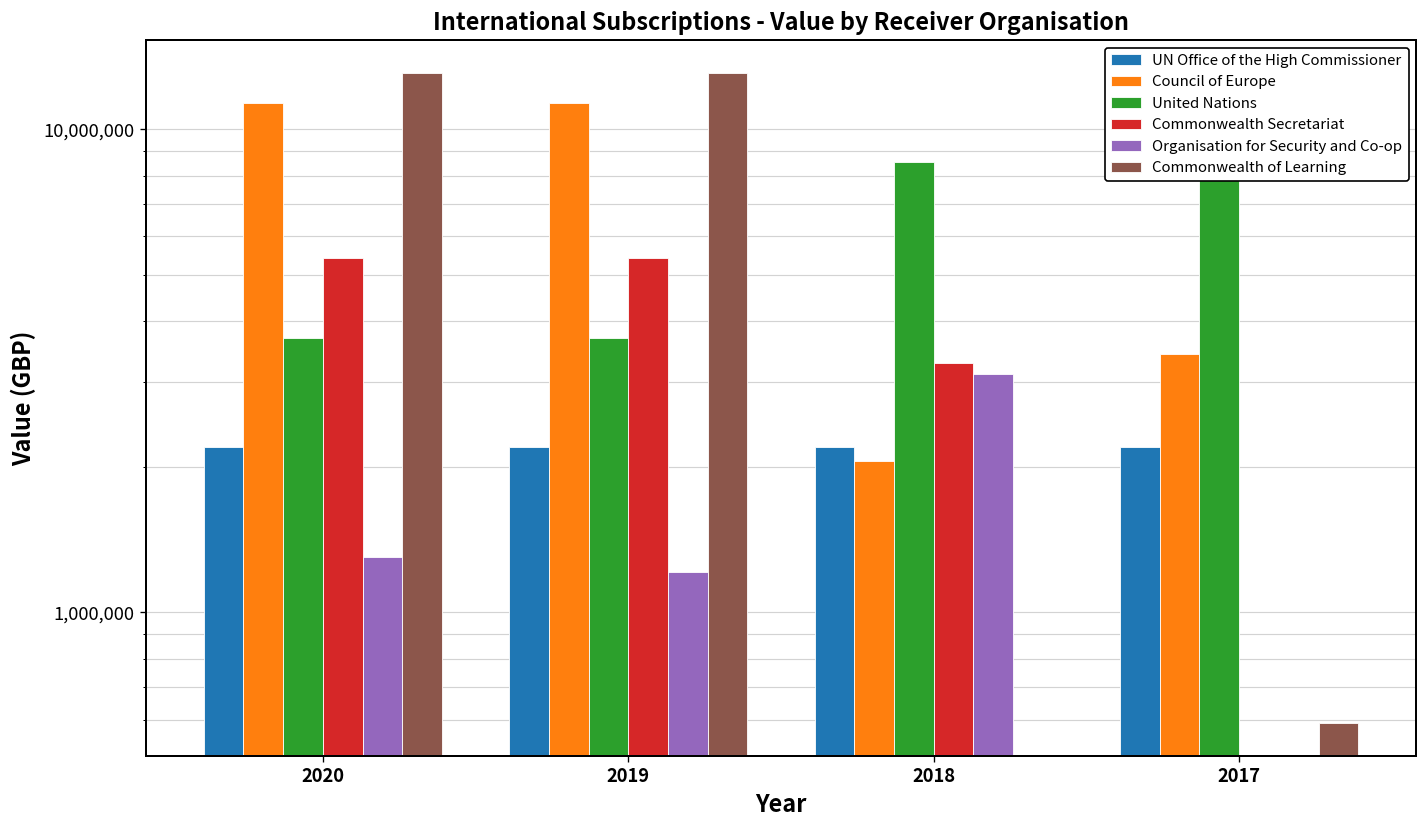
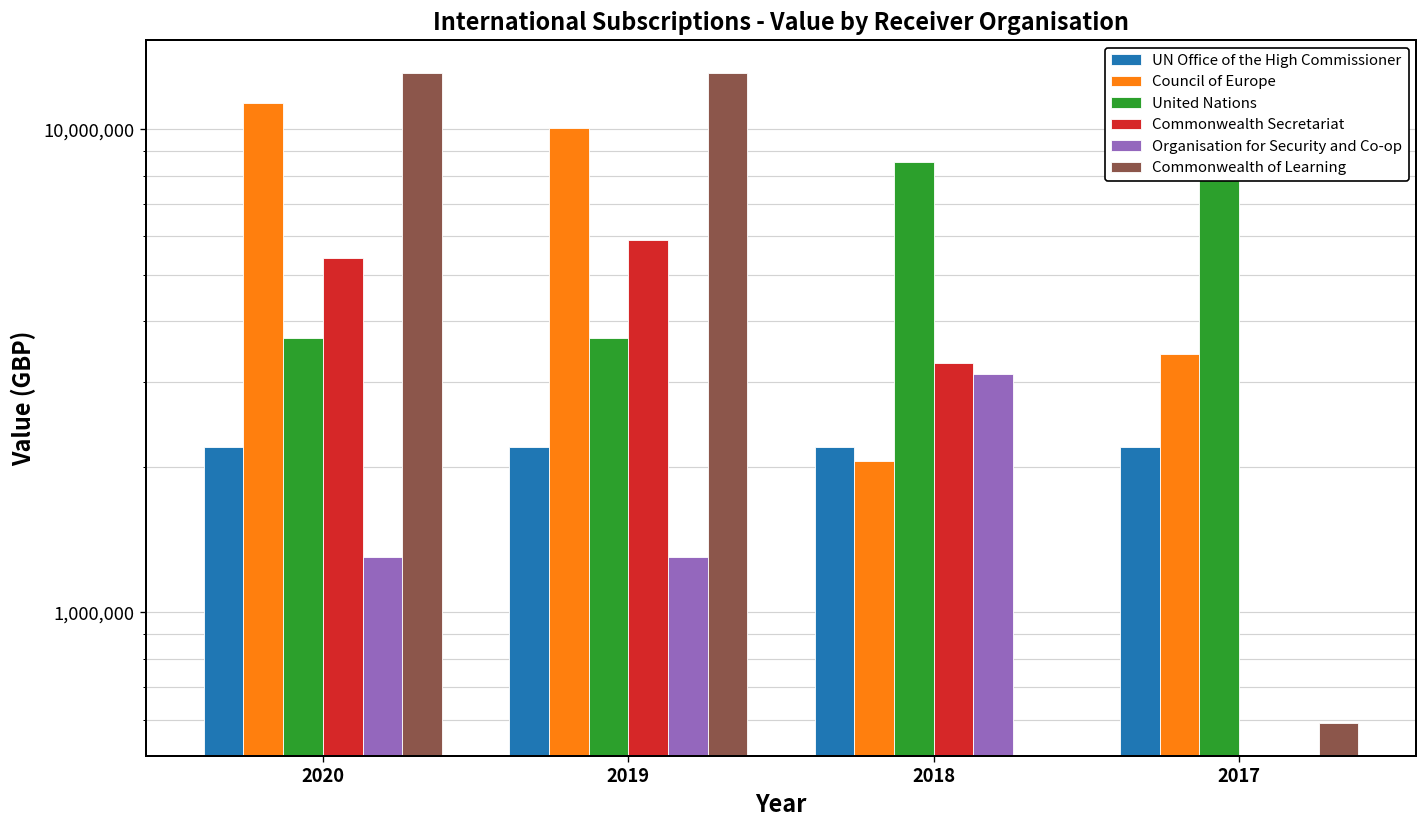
Council of Europe, 2019: 11,300,000 -> 10,100,000
Commonwealth Secretariat, 2019: 5,400,000 -> 5,900,000
Organisation for Security and Co-op, 2019: 1,210,000 -> 1,300,000
